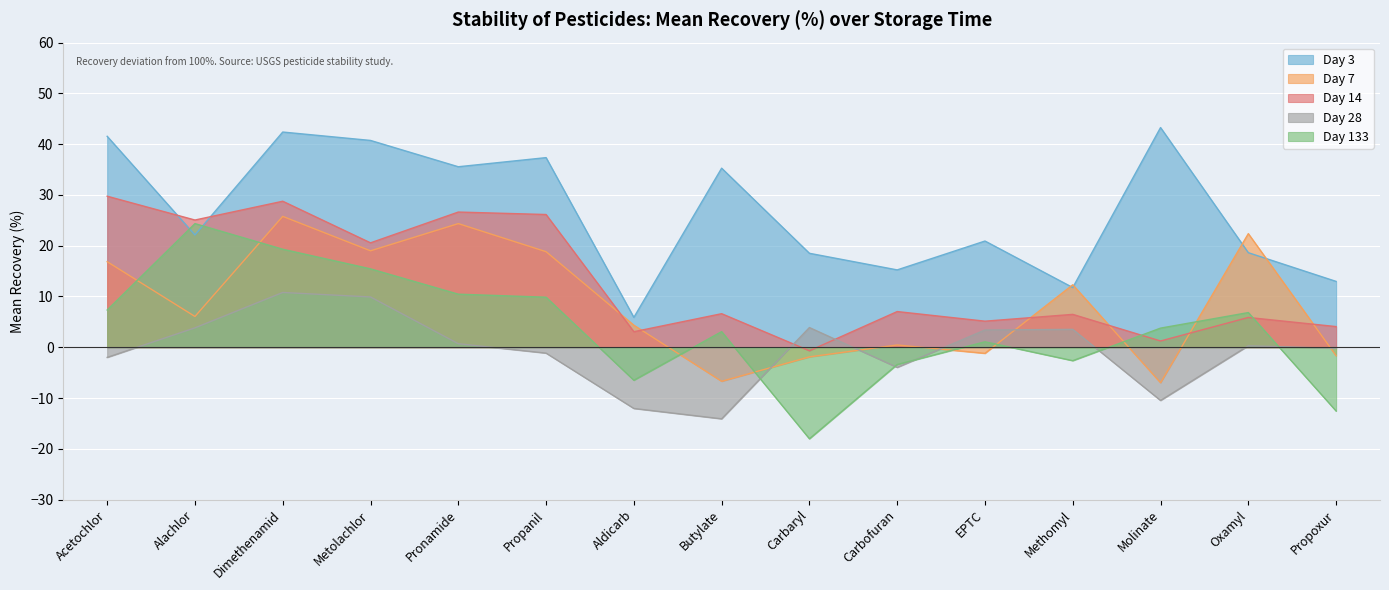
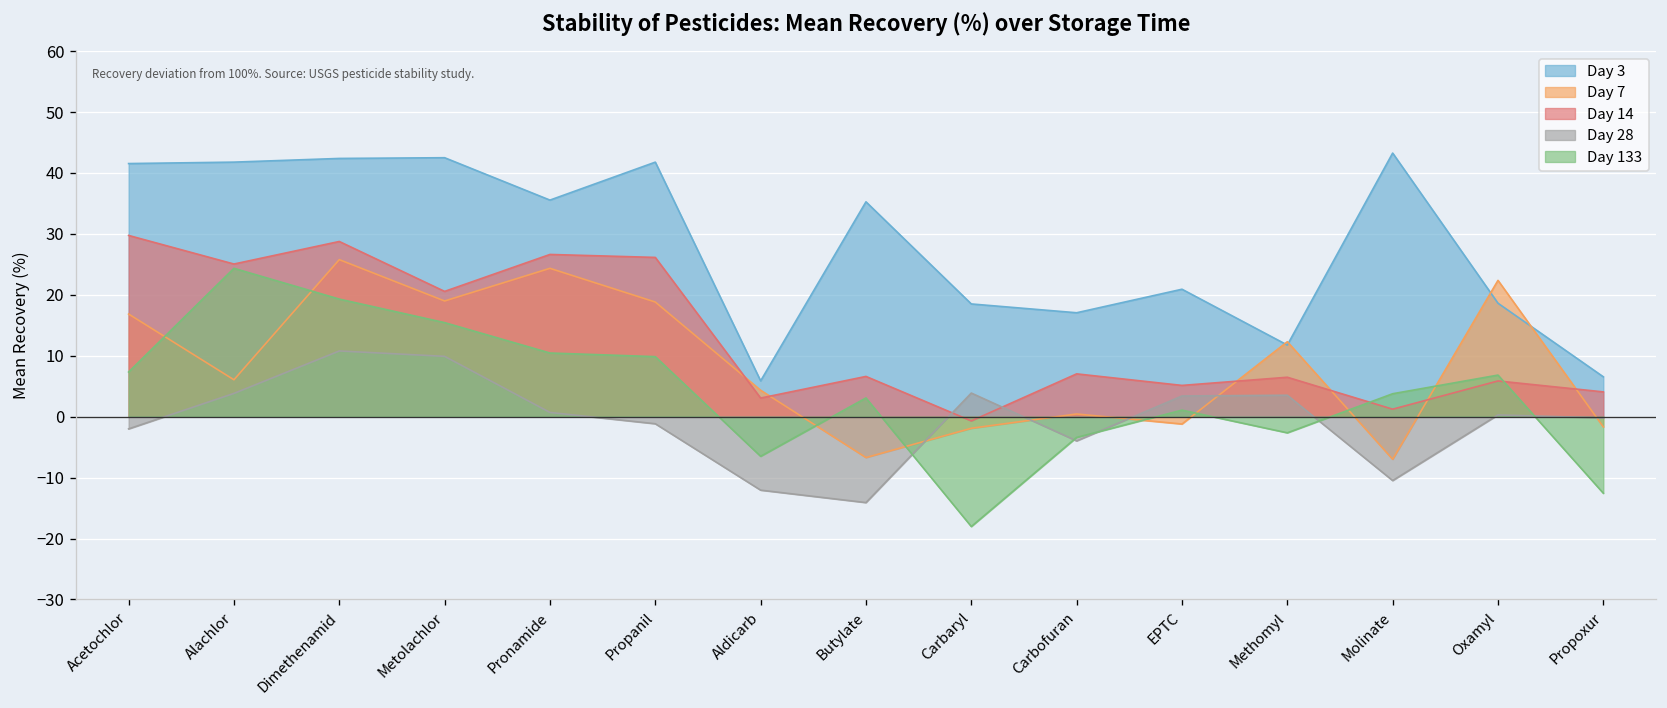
Day 3, Alachlor: 22 -> 42
Day 3, Metolachlor: 41 -> 43
Day 3, Propanil: 37 -> 42
Day 3, Carbofuran: 15 -> 17
Day 3, Propoxur: 13 -> 7
